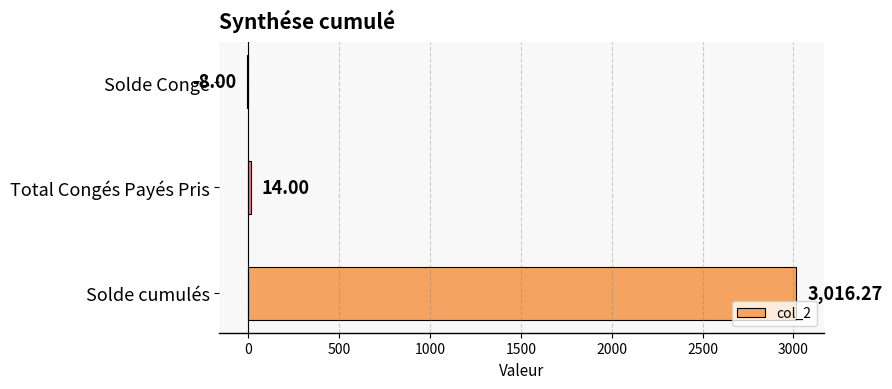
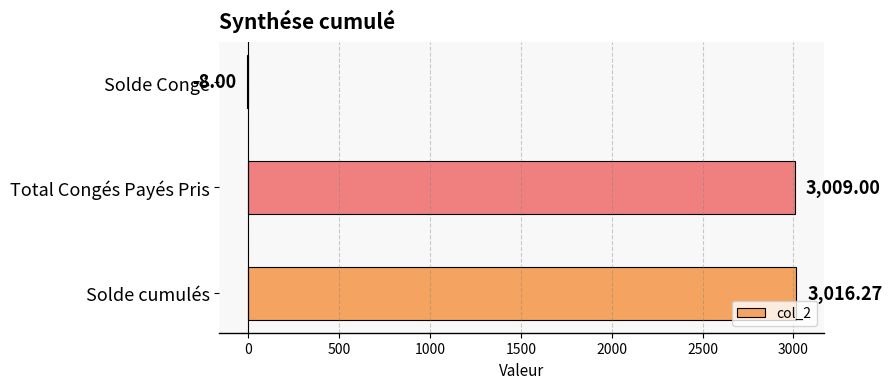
Total Congés Payés Pris: 14.00 -> 3,009.00
